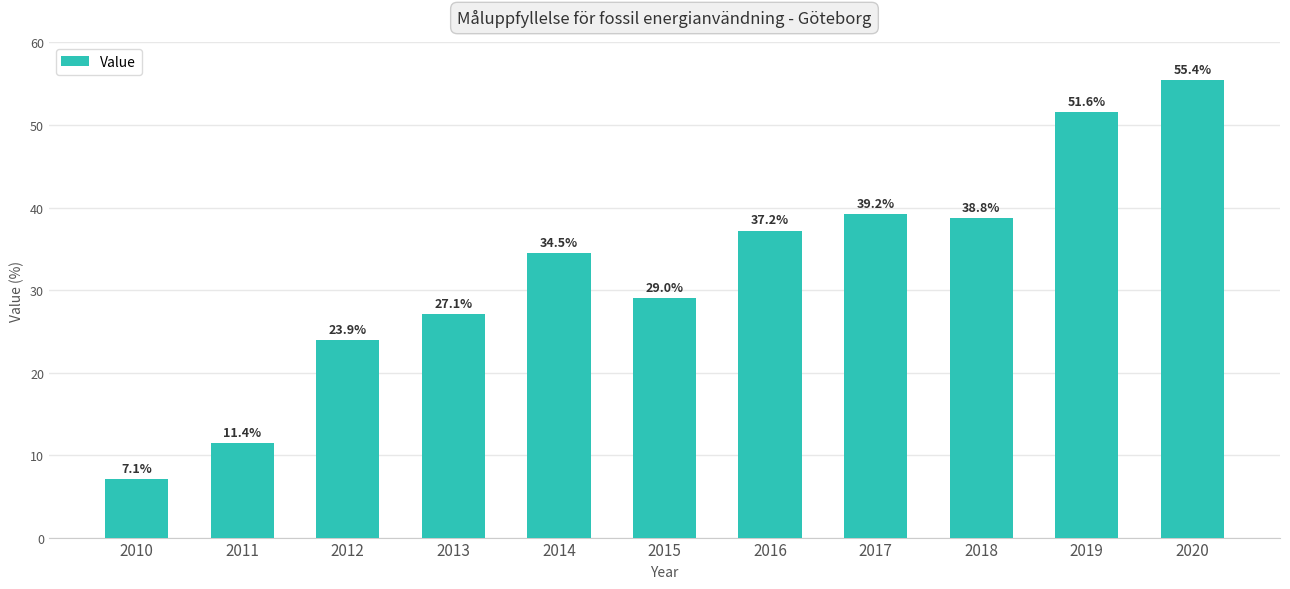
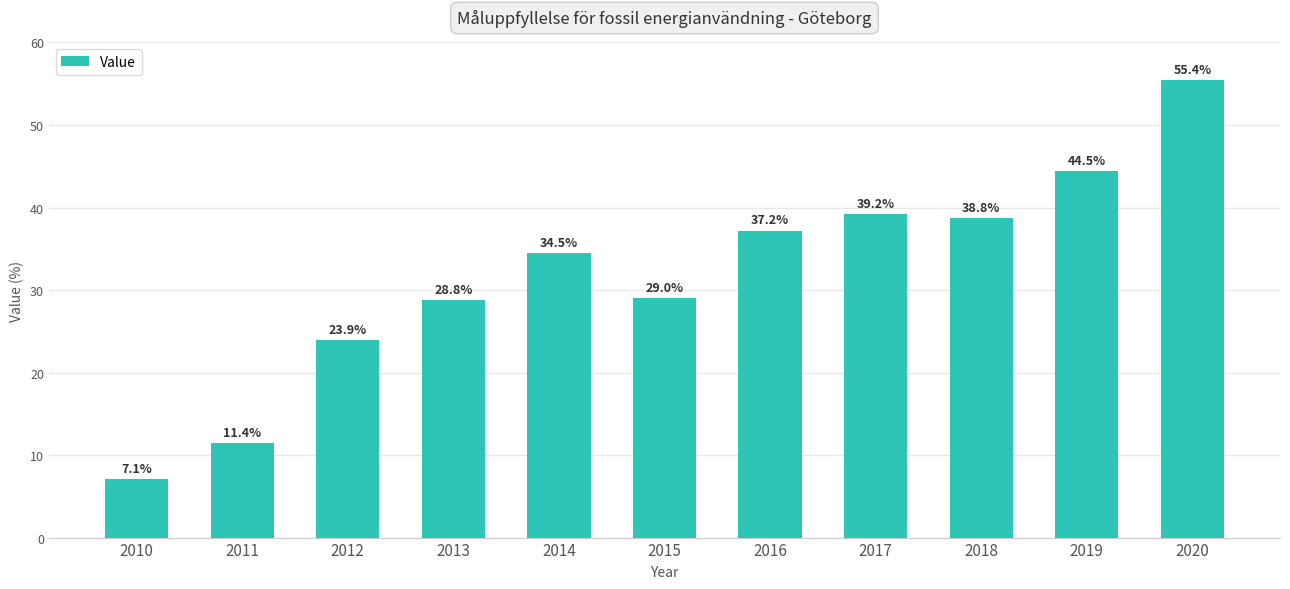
2013: 27.1% -> 28.8%
2019: 51.6% -> 44.5%
